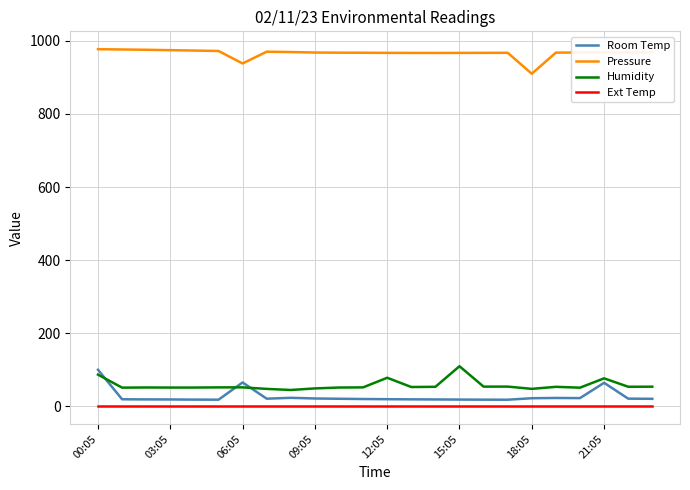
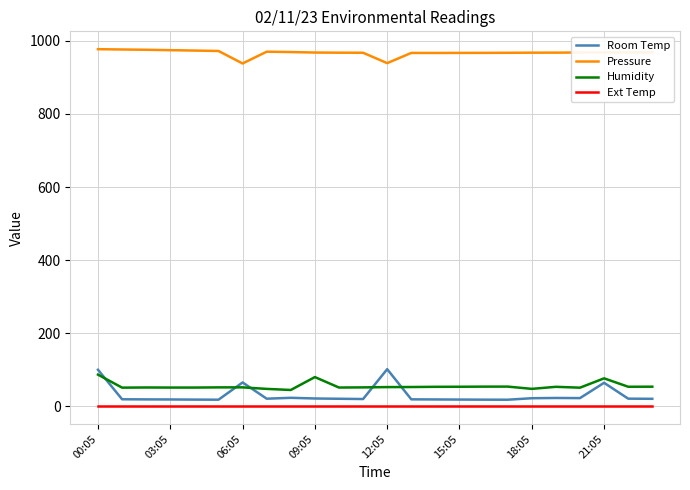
Humidity, 09:05: 50 -> 80
Room Temp, 12:05: 20 -> 100
Pressure, 12:05: 970 -> 940
Humidity, 12:05: 80 -> 50
Humidity, 15:05: 110 -> 50
Pressure, 18:05: 910 -> 970
